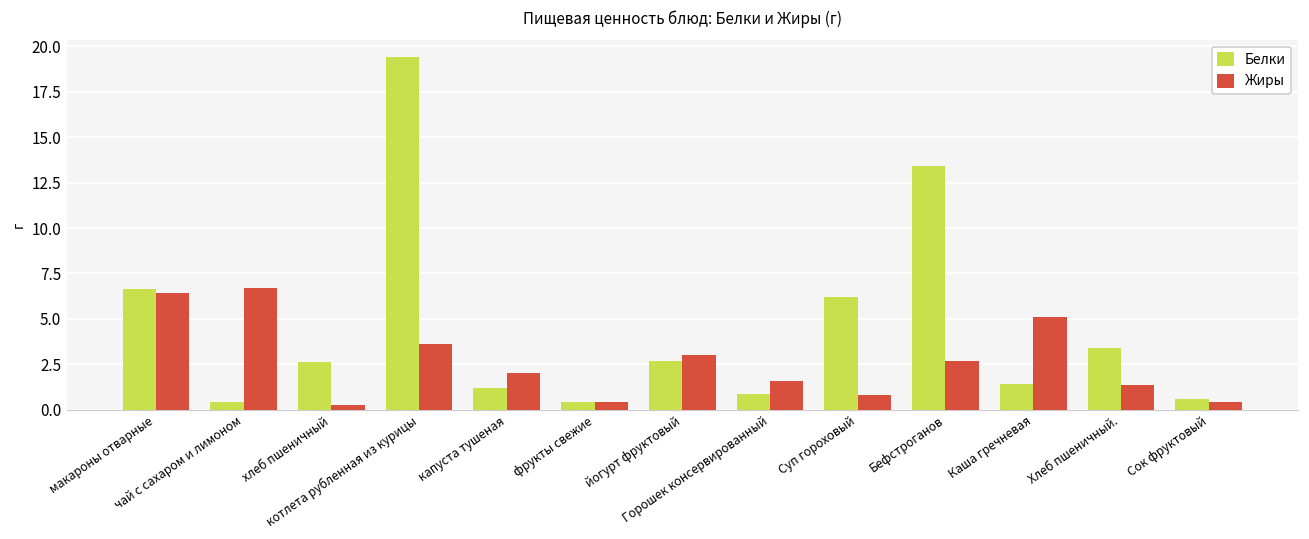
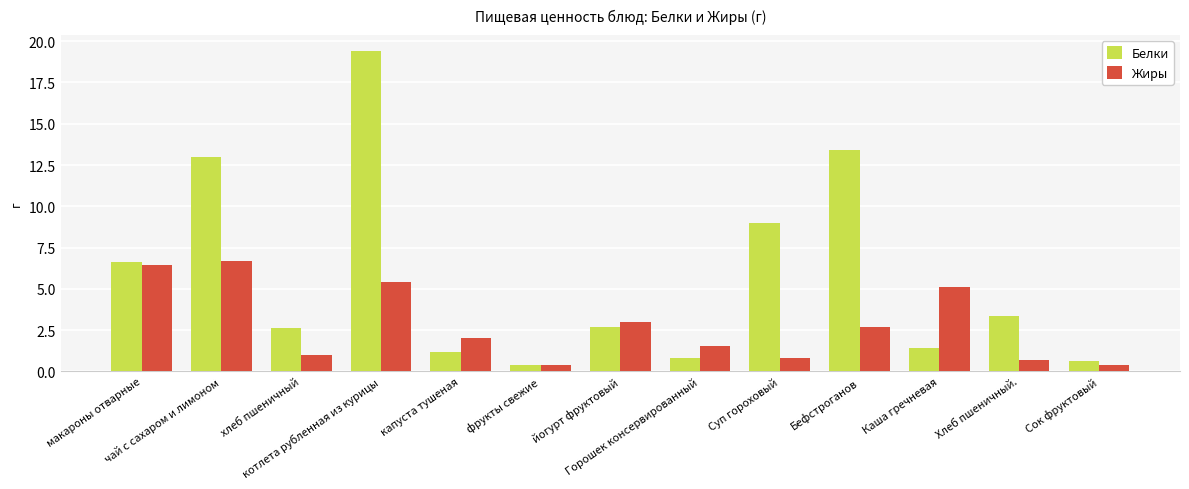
Белки, чай с сахаром и лимоном: 0.4 -> 13.0
Жиры, хлеб пшеничный: 0.3 -> 1.0
Жиры, котлета рубленная из курицы: 3.6 -> 5.4
Белки, Суп гороховый: 6.2 -> 9.0
Жиры, Хлеб пшеничный.: 1.4 -> 0.7
